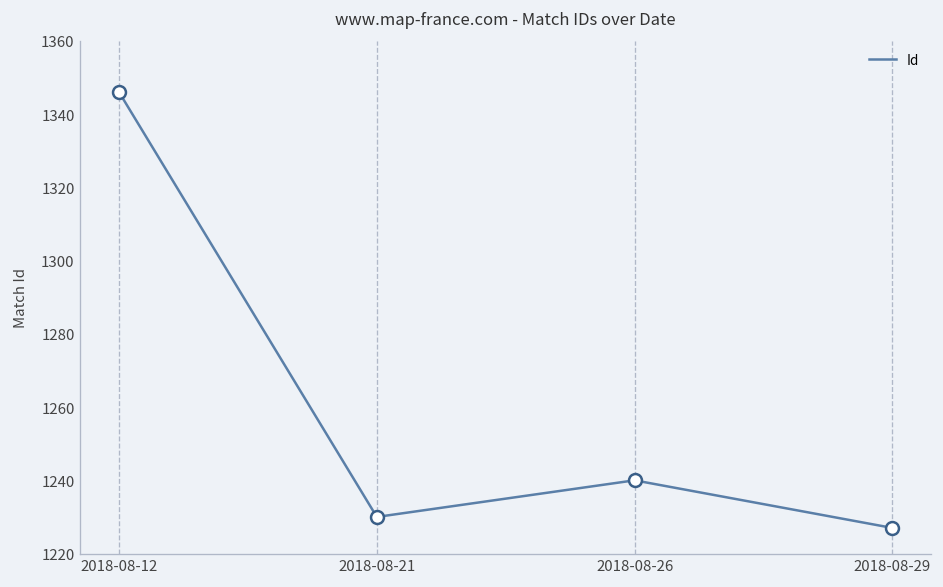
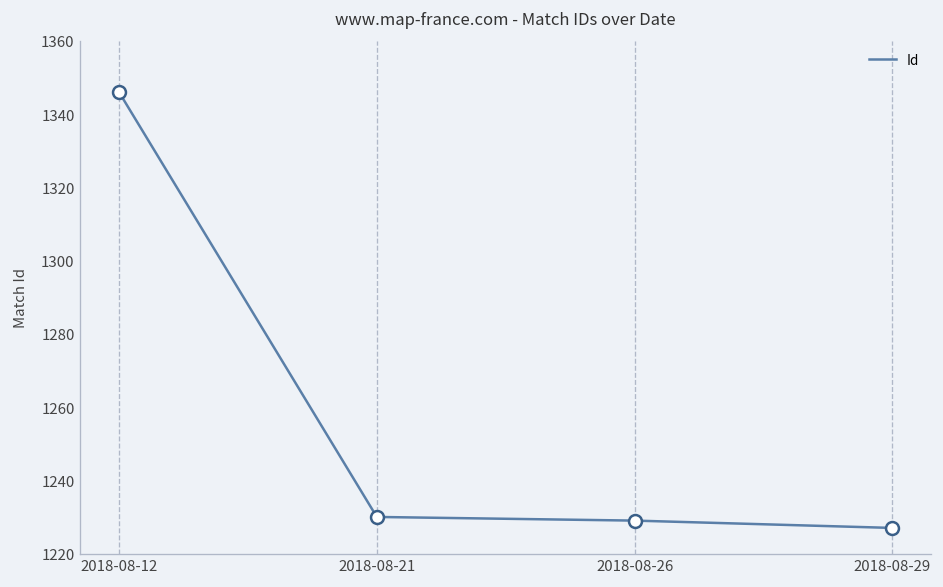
2018-08-26: 1240 -> 1229
